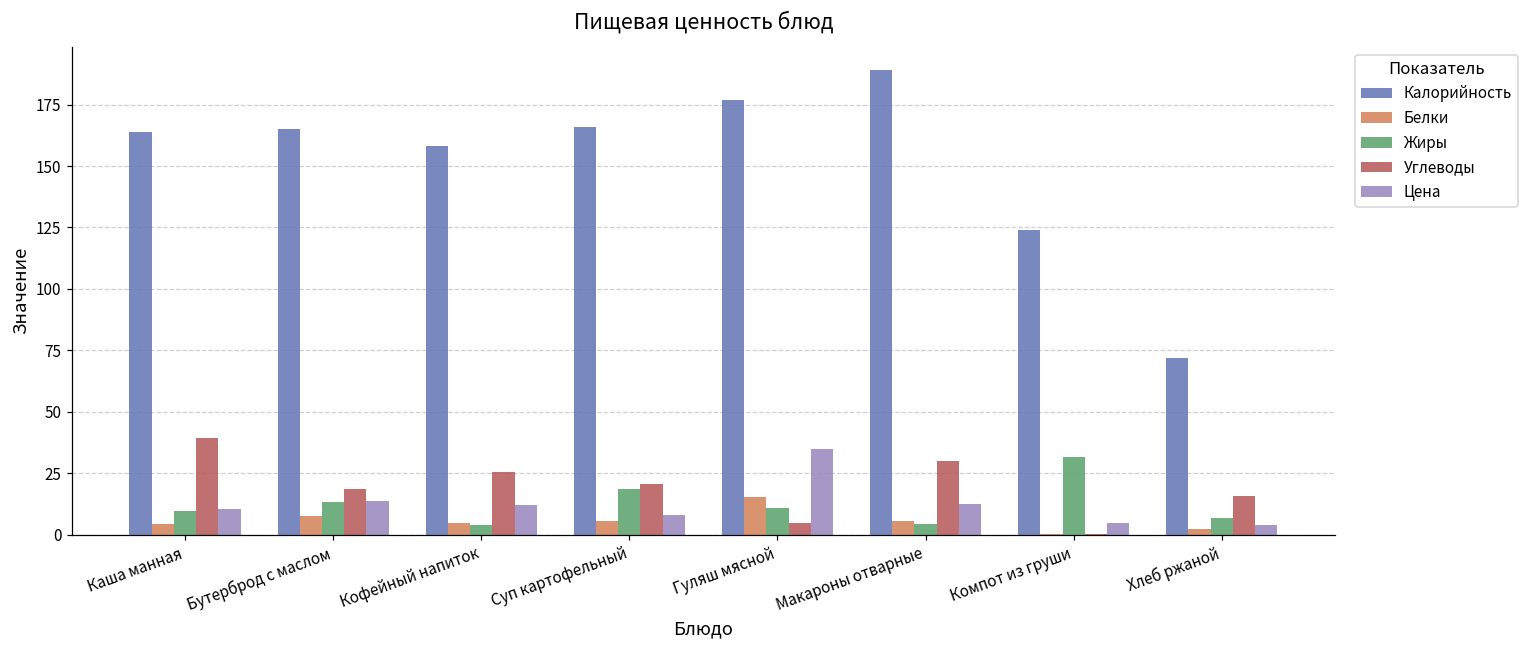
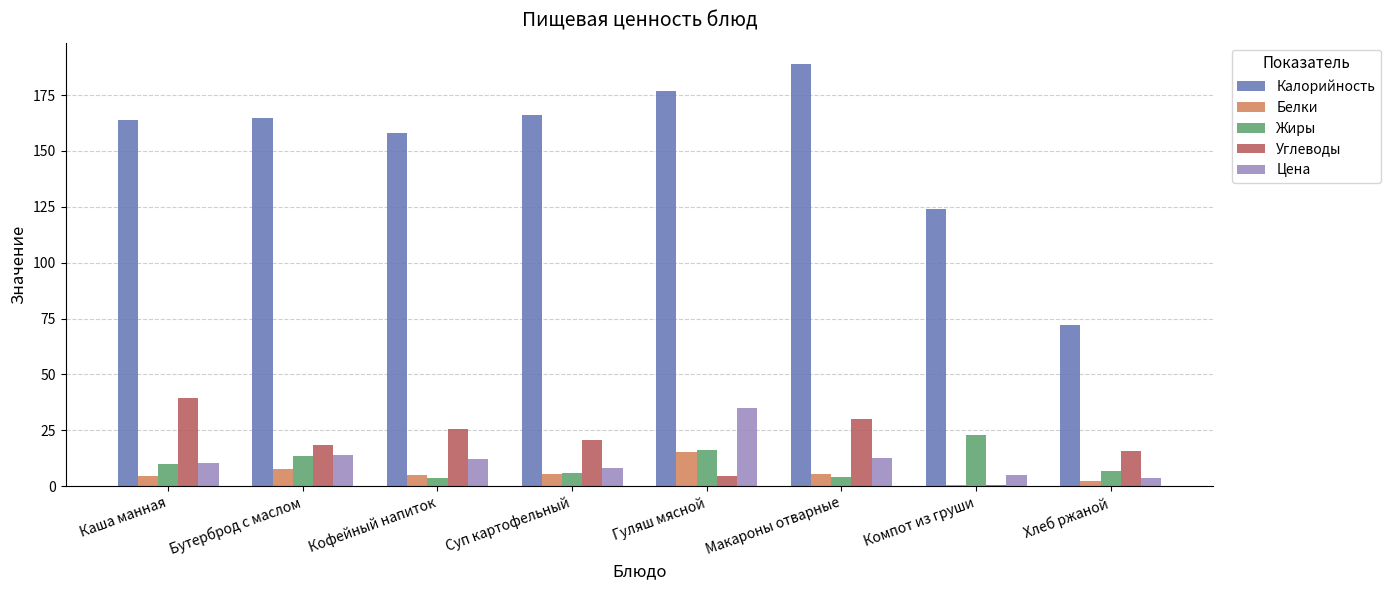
Жиры, Суп картофельный: 19 -> 6
Жиры, Гуляш мясной: 11 -> 16
Жиры, Компот из груши: 32 -> 23
